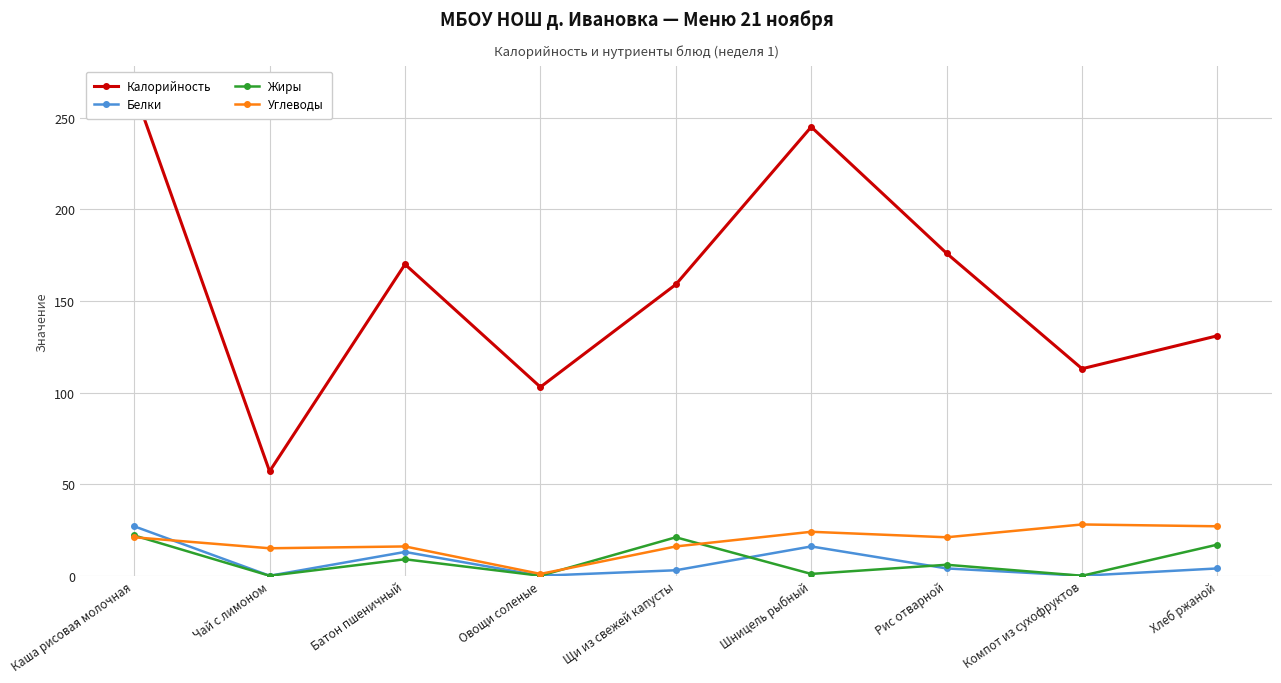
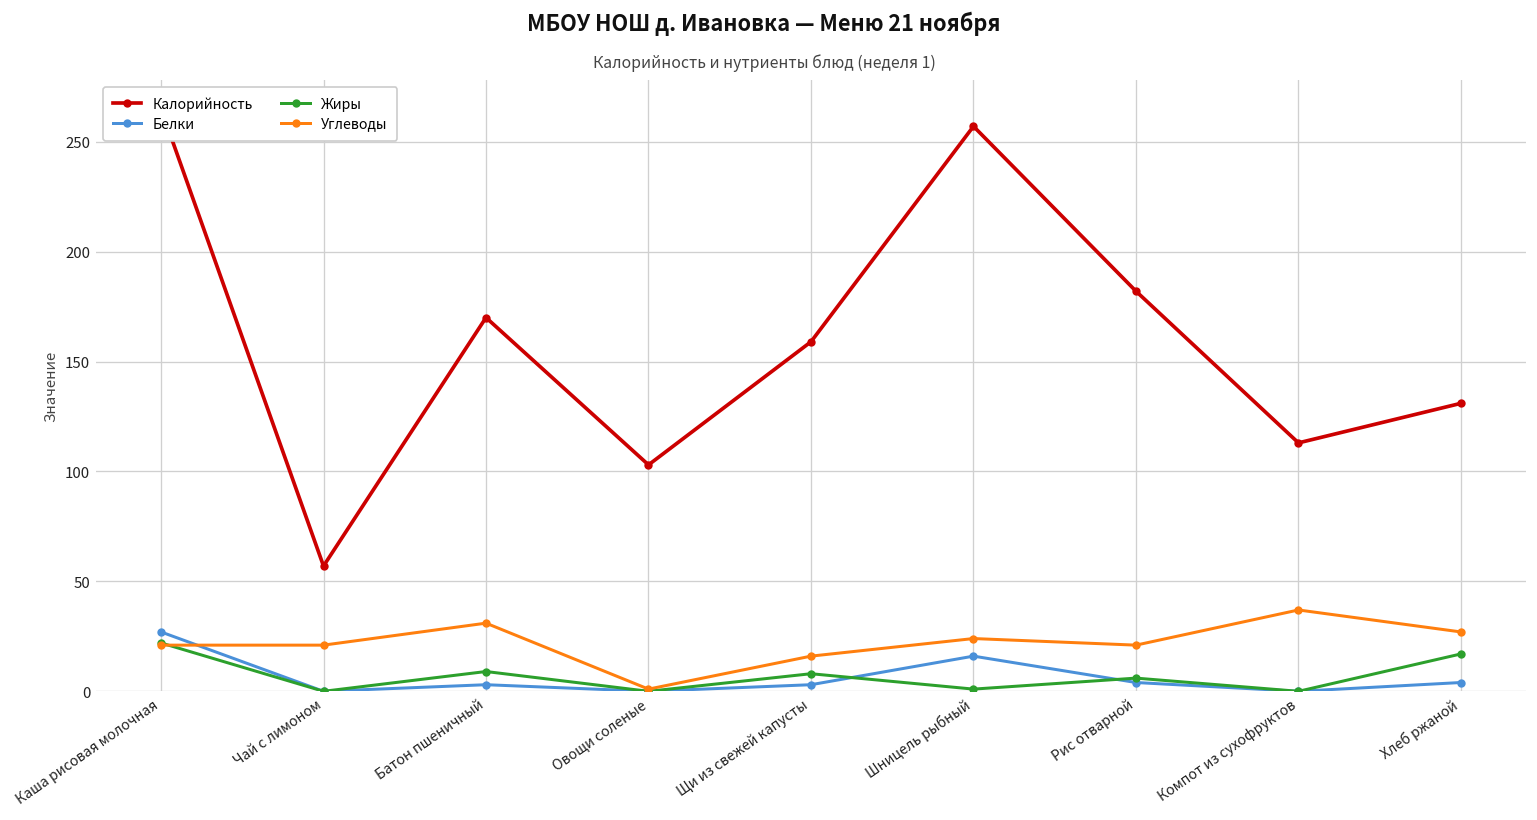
Углеводы, Чай с лимоном: 15 -> 21
Белки, Батон пшеничный: 13 -> 3
Углеводы, Батон пшеничный: 16 -> 31
Жиры, Щи из свежей капусты: 21 -> 8
Калорийность, Шницель рыбный: 245 -> 257
Калорийность, Рис отварной: 176 -> 182
Углеводы, Компот из сухофруктов: 28 -> 37
